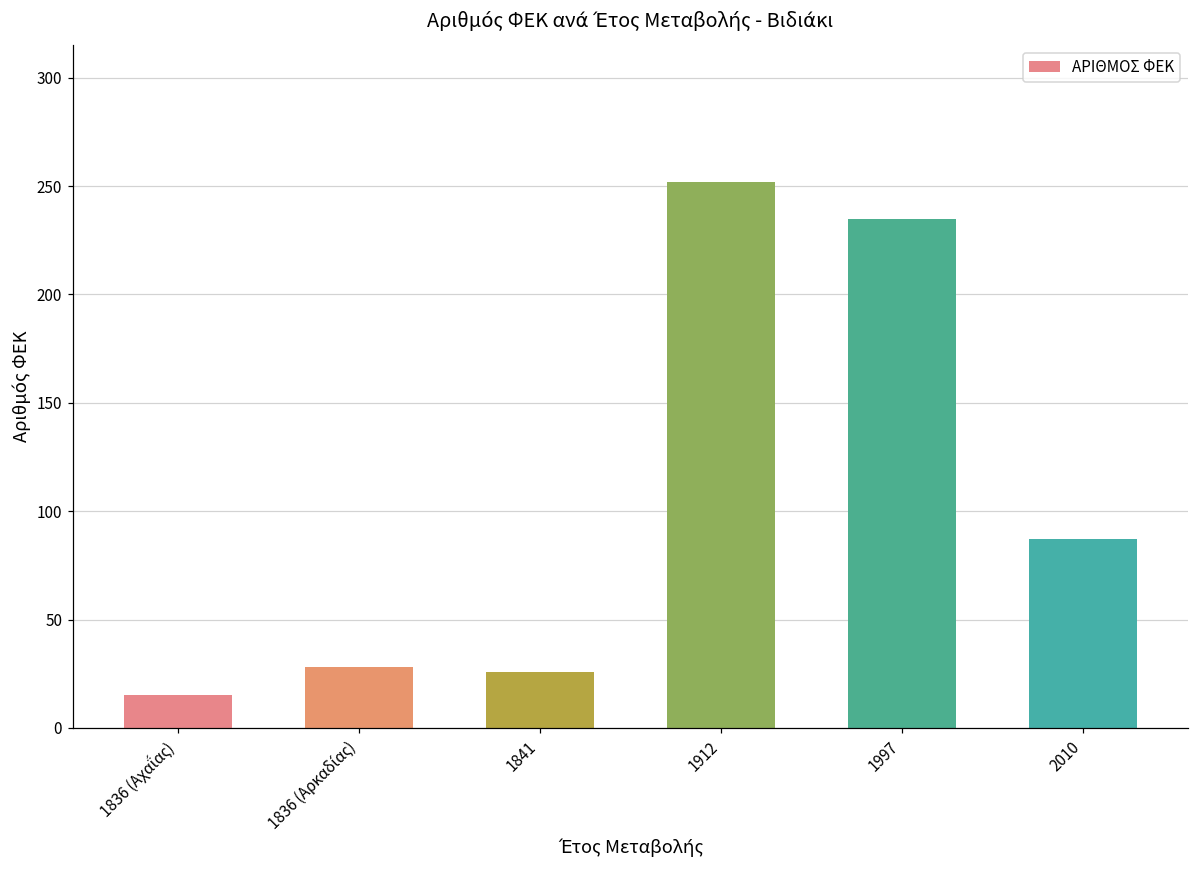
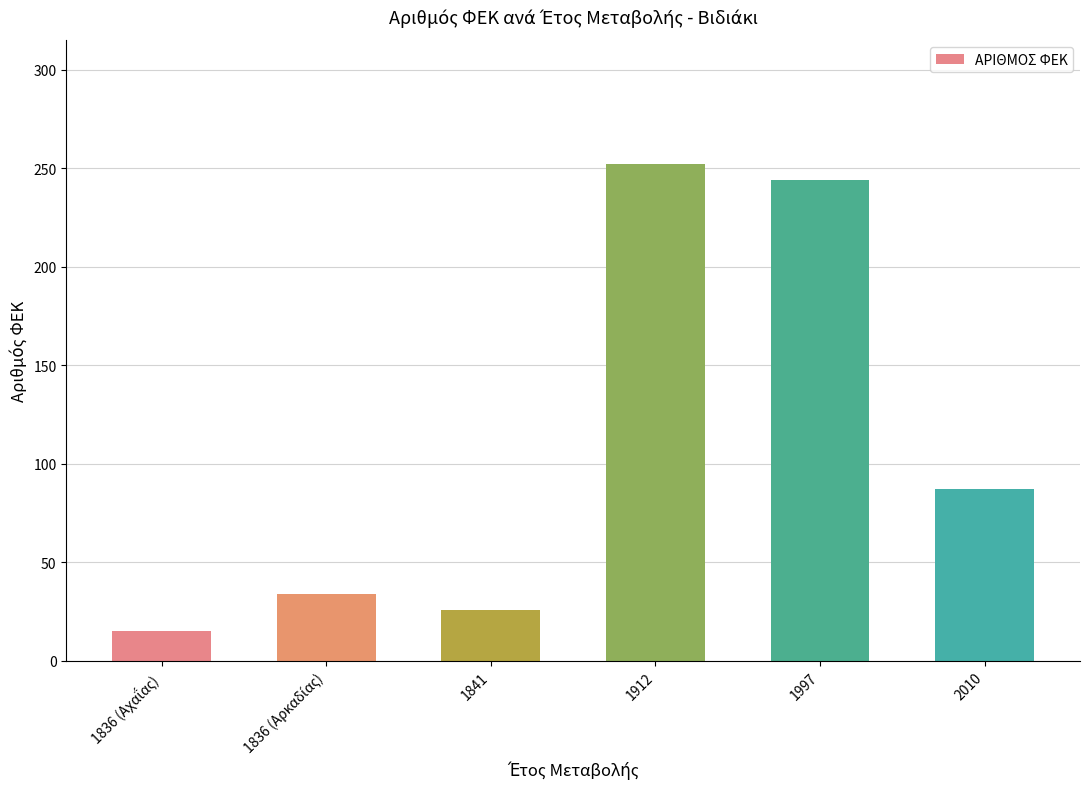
1836 (Αρκαδίας): 28 -> 34
1997: 235 -> 244
